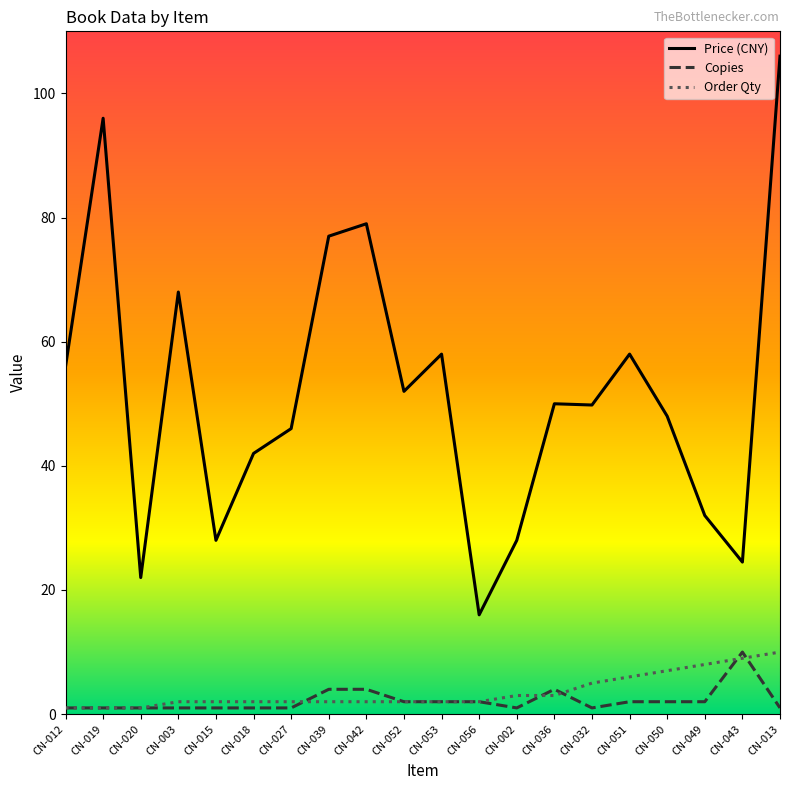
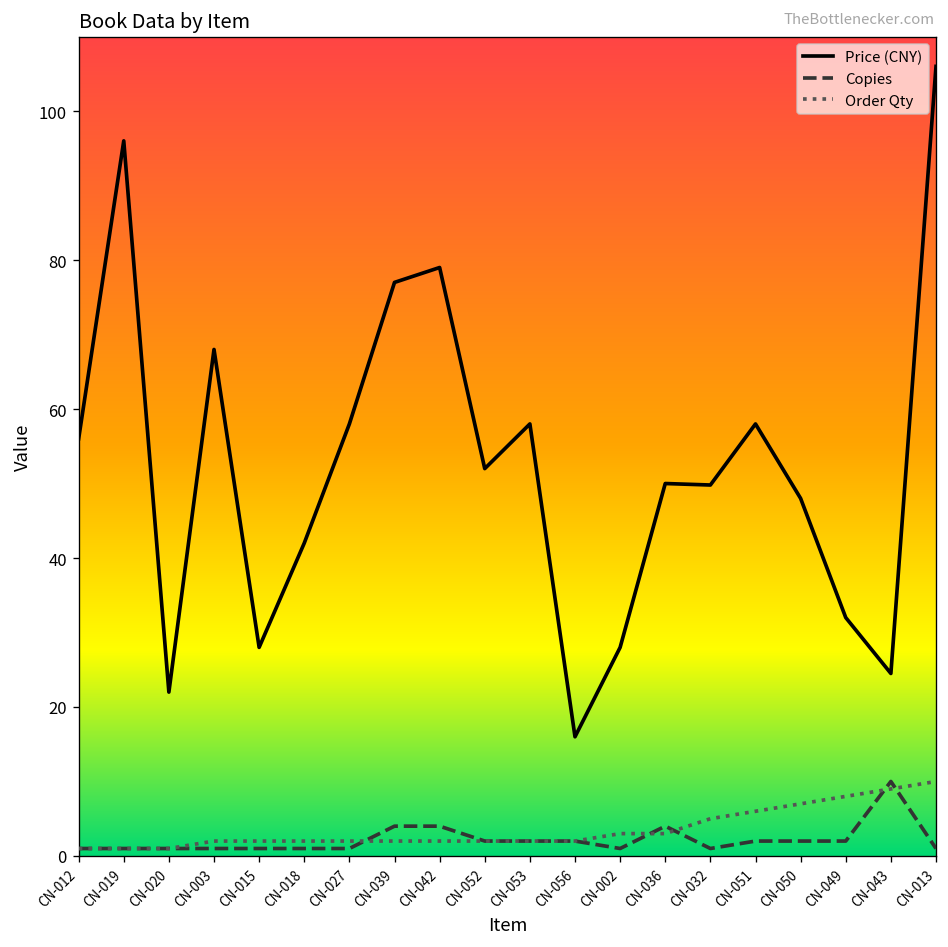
Price (CNY), CN-027: 46 -> 58
